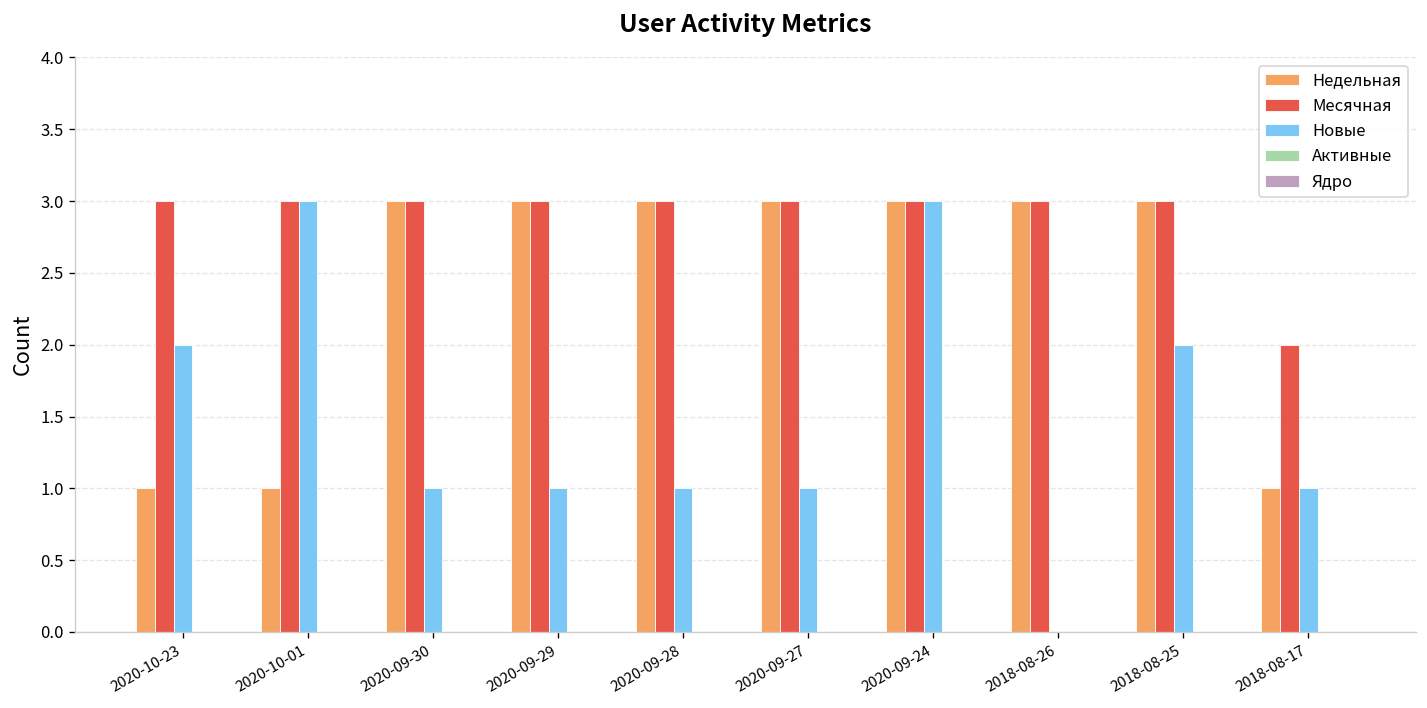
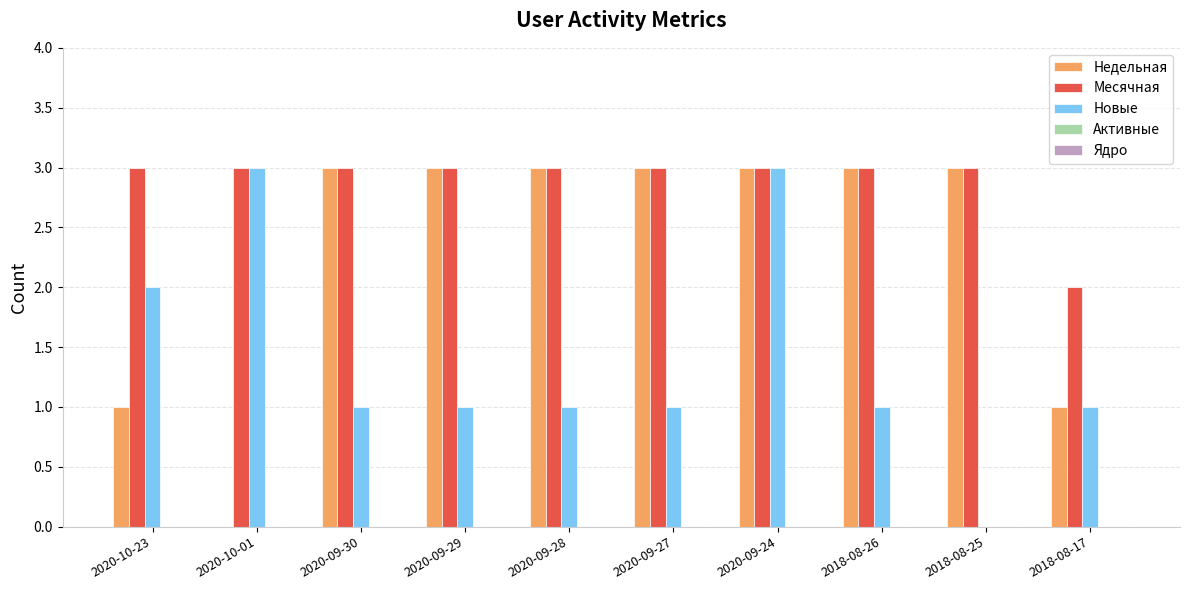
Недельная, 2020-10-01: 1 -> 0
Новые, 2018-08-26: 0 -> 1
Новые, 2018-08-25: 2 -> 0
